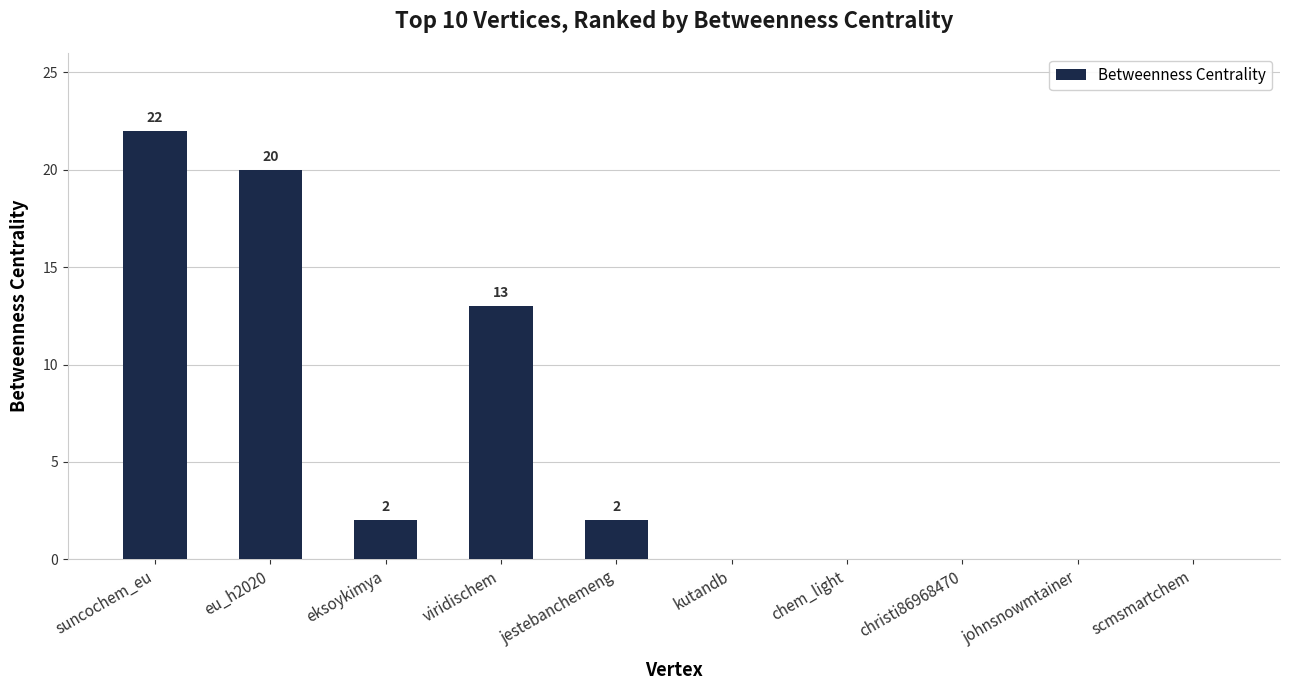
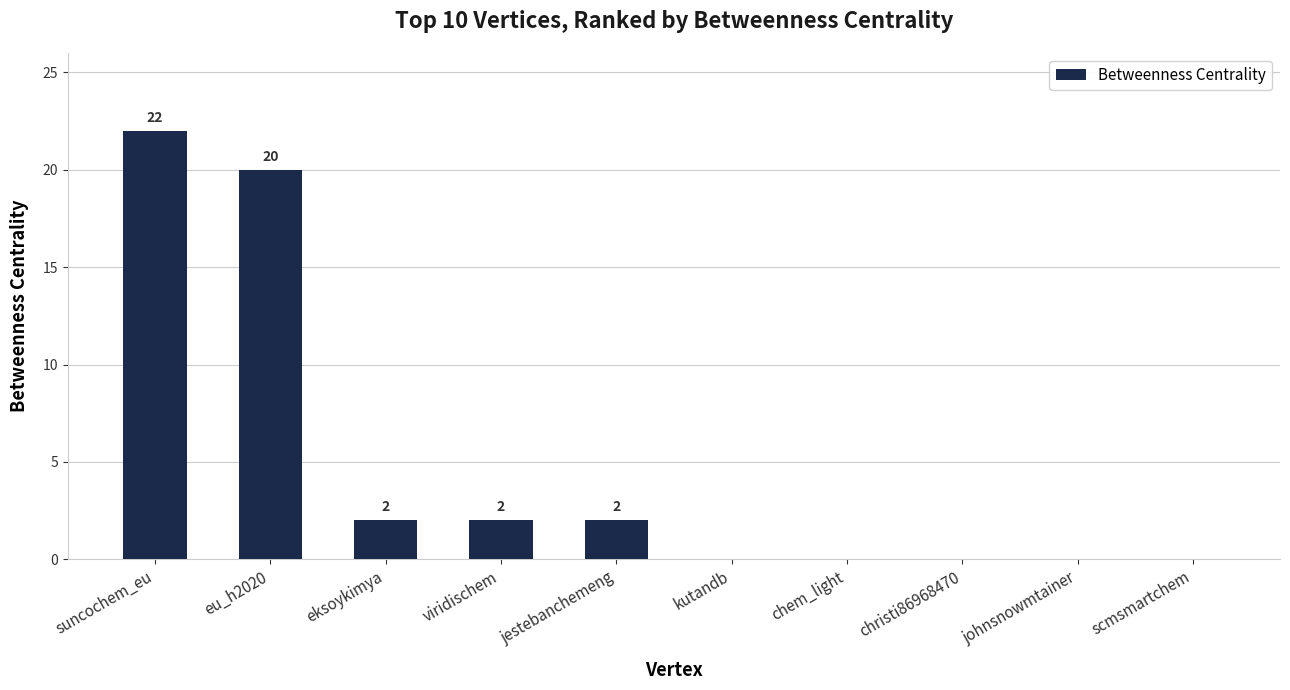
viridischem: 13 -> 2
